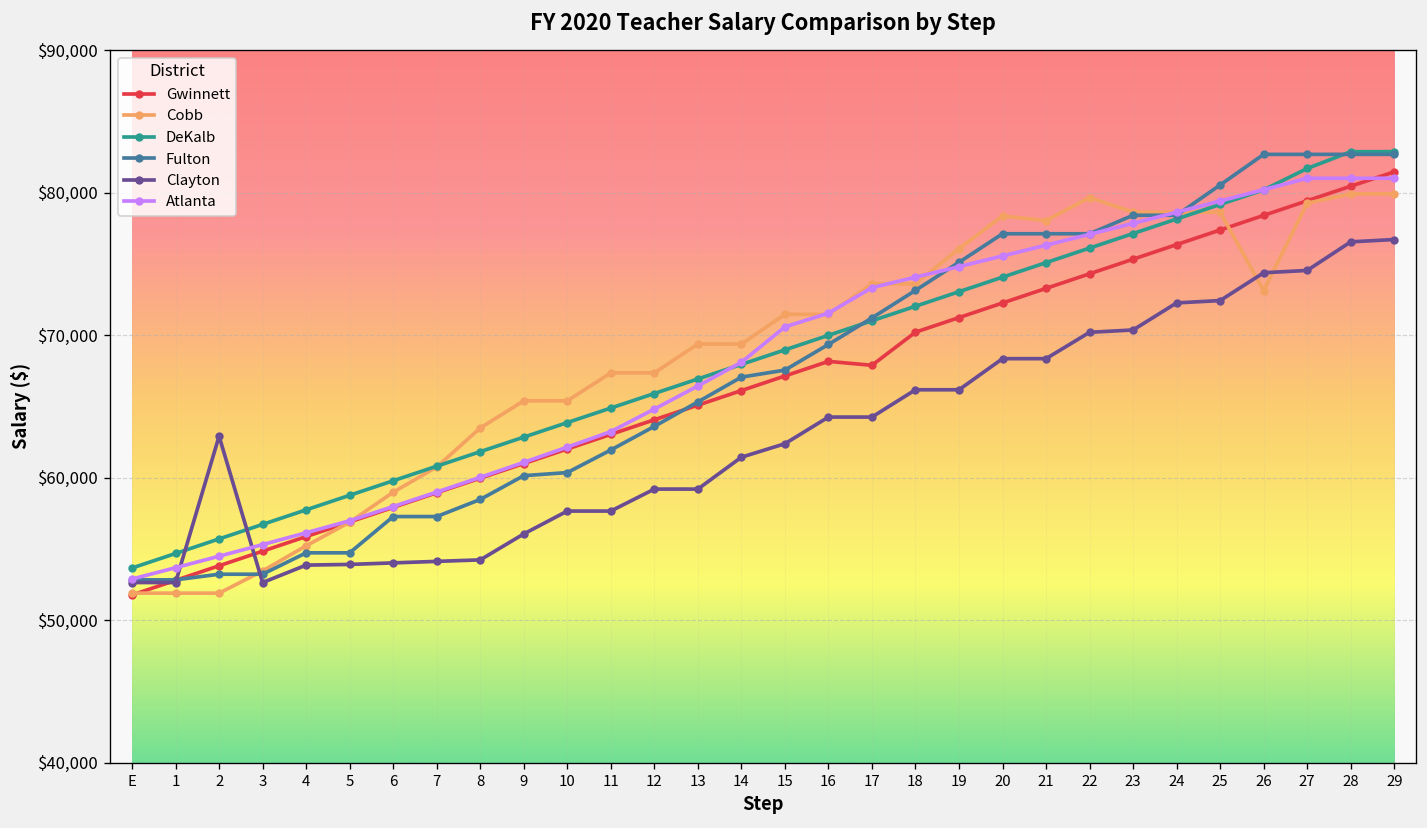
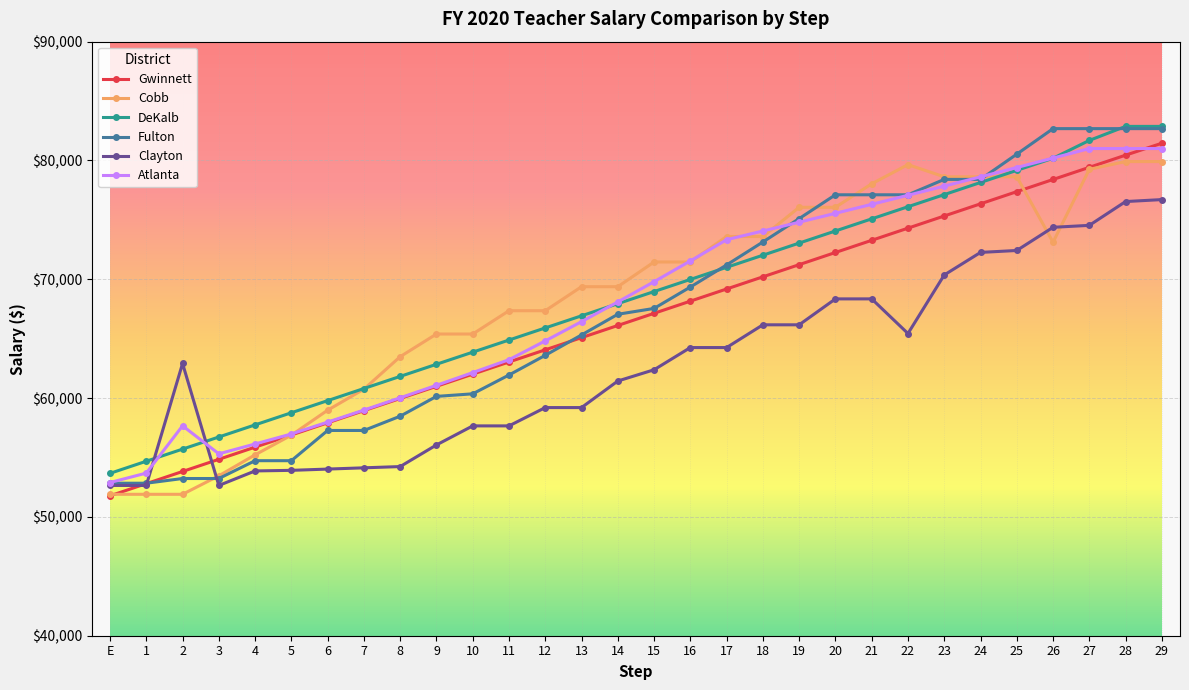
Atlanta, 2: $54,500 -> $57,700
Atlanta, 15: $70,600 -> $69,800
Gwinnett, 17: $67,900 -> $69,200
Cobb, 20: $78,400 -> $76,100
Clayton, 22: $70,200 -> $65,400
